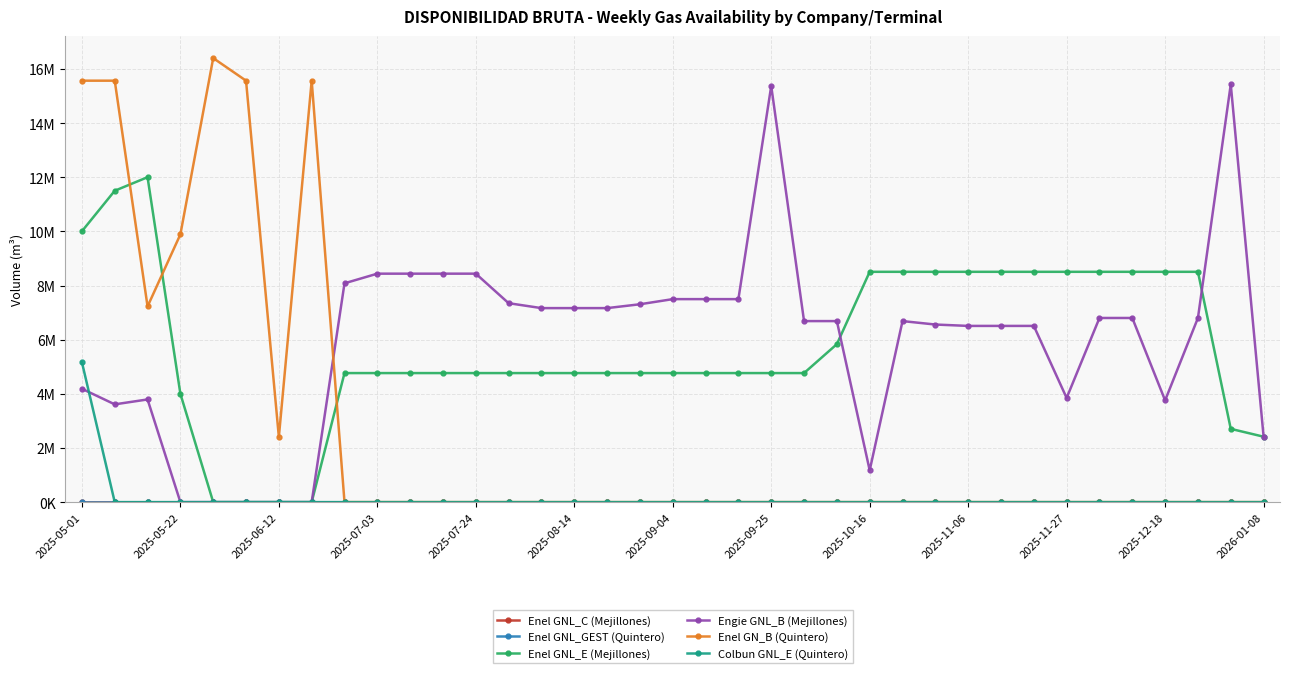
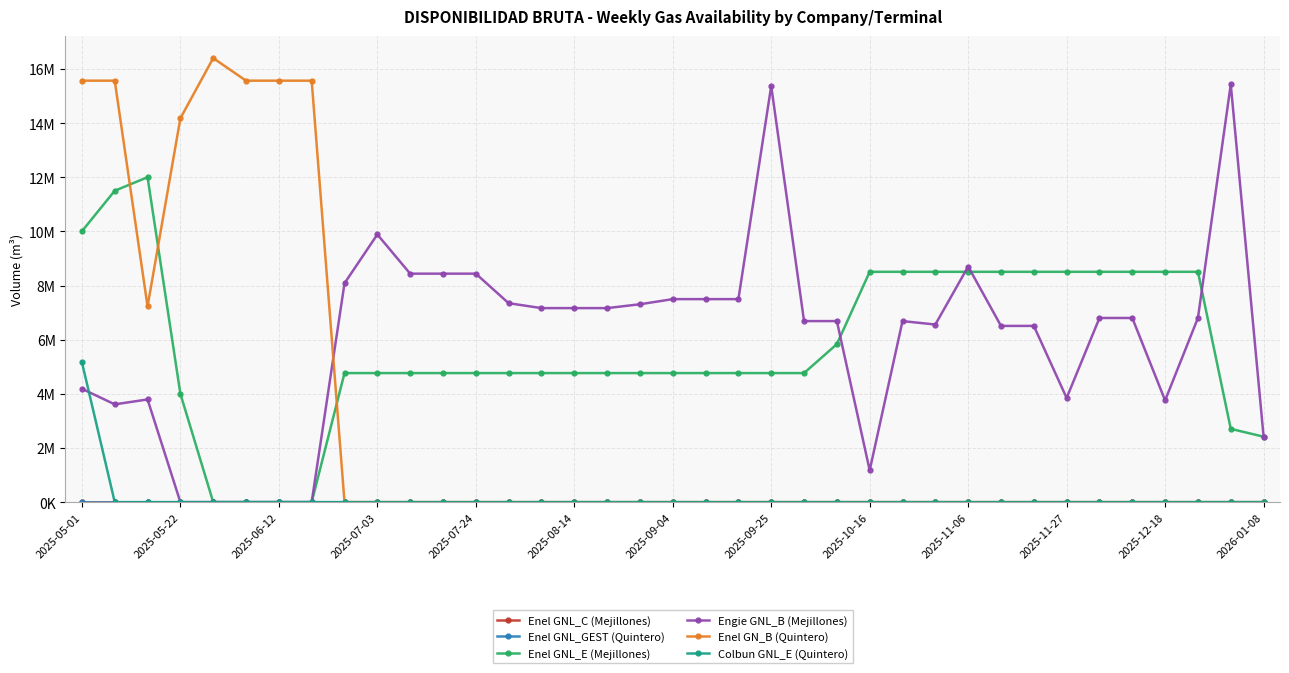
Enel GN_B (Quintero), 2025-05-22: 9900000 -> 14200000
Enel GN_B (Quintero), 2025-06-12: 2400000 -> 15600000
Engie GNL_B (Mejillones), 2025-07-03: 8400000 -> 9900000
Engie GNL_B (Mejillones), 2025-11-06: 6500000 -> 8700000
